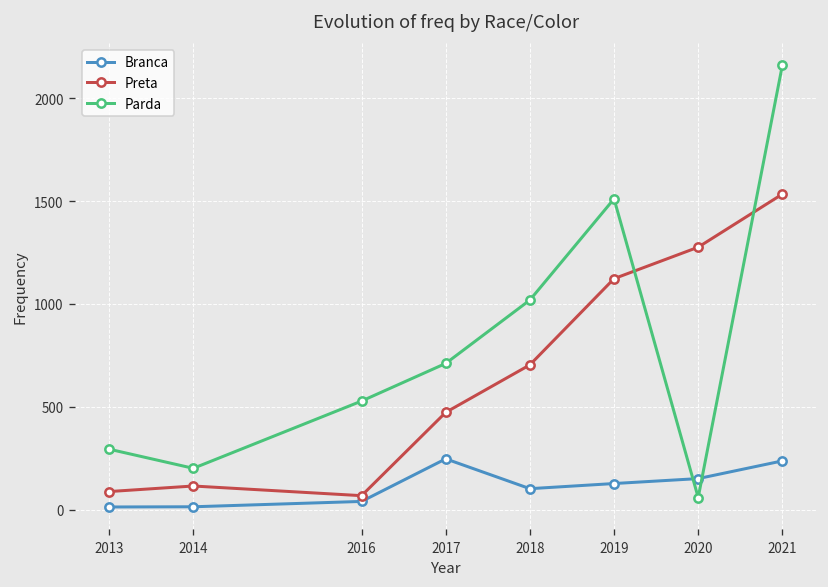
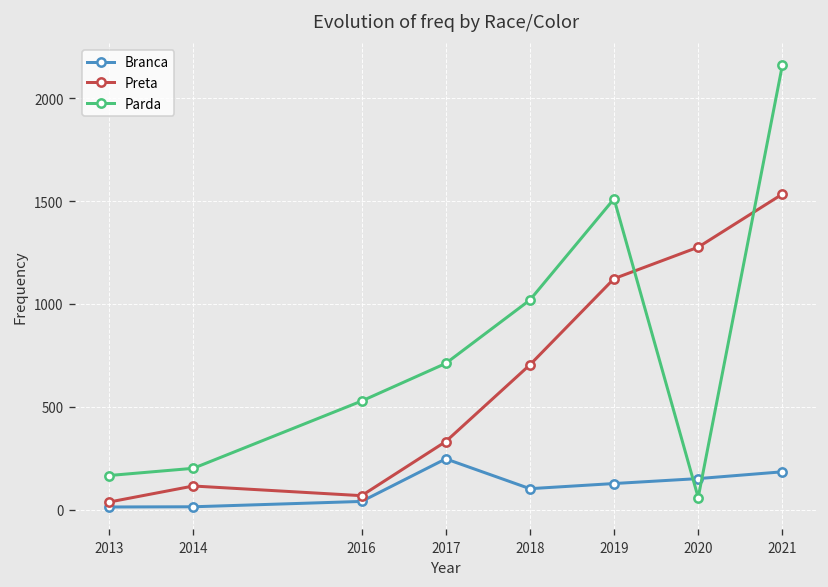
Preta, 2013: 90 -> 40
Parda, 2013: 290 -> 170
Preta, 2017: 470 -> 330
Branca, 2021: 240 -> 180
